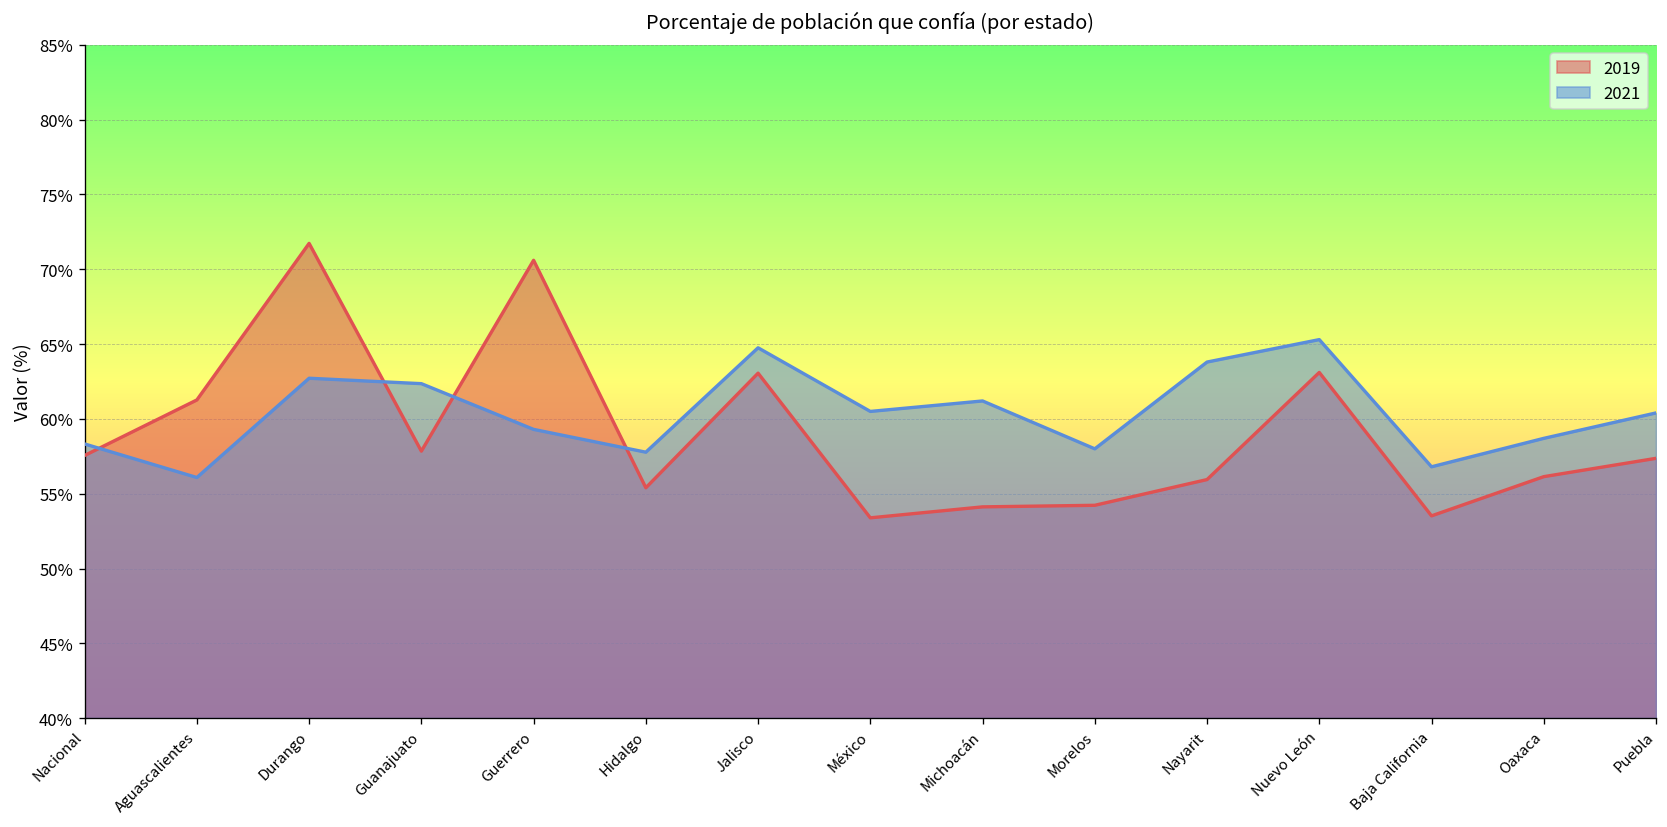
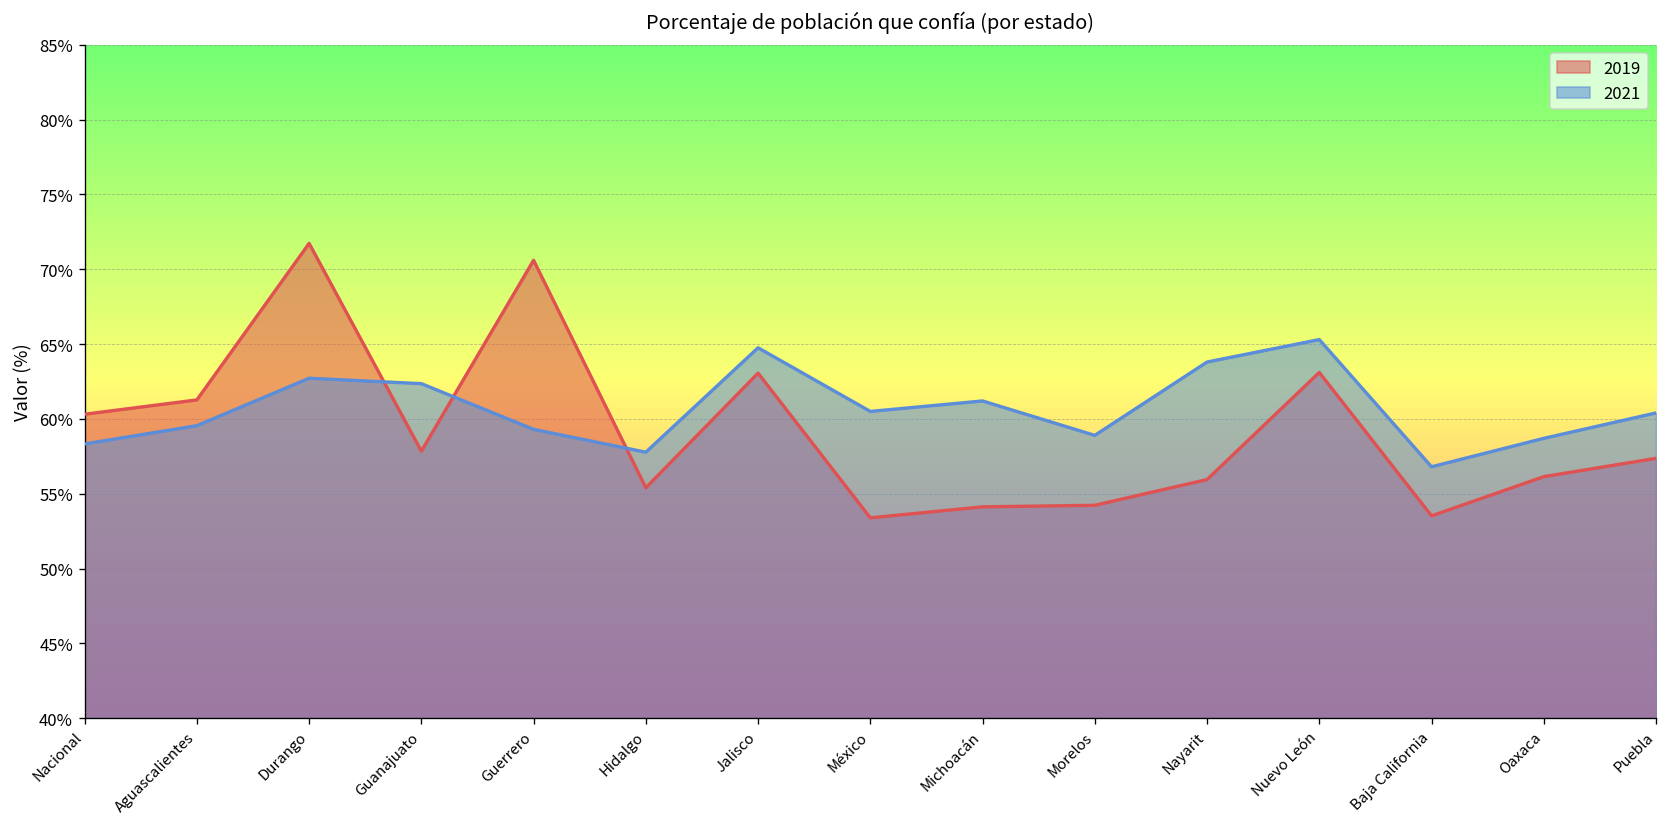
2019, Nacional: 57.6% -> 60.3%
2021, Aguascalientes: 56.1% -> 59.5%
2021, Morelos: 58.0% -> 58.9%
